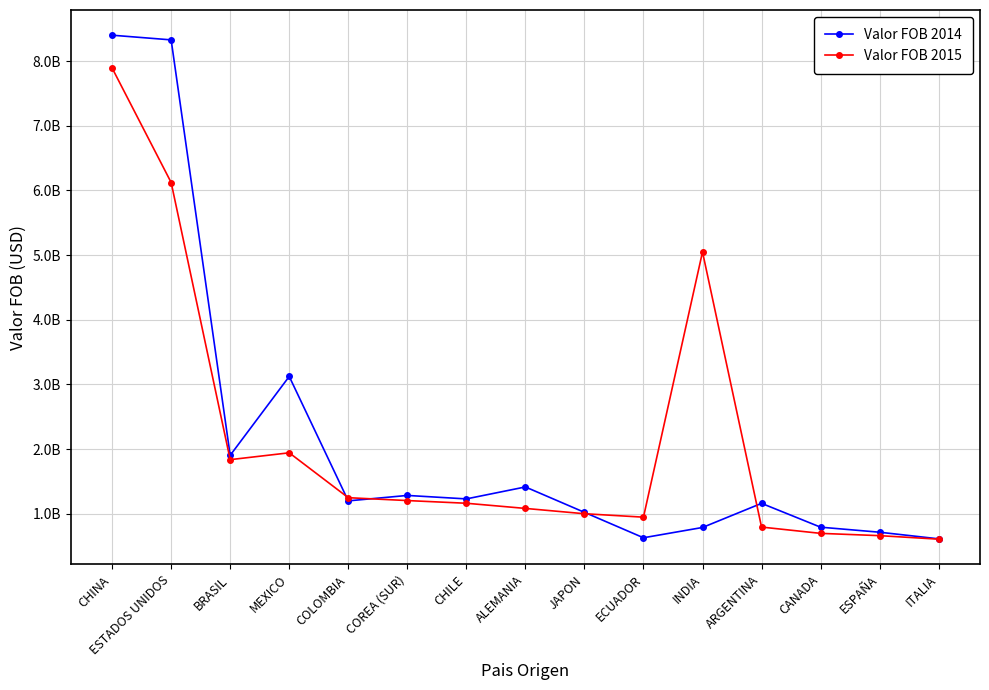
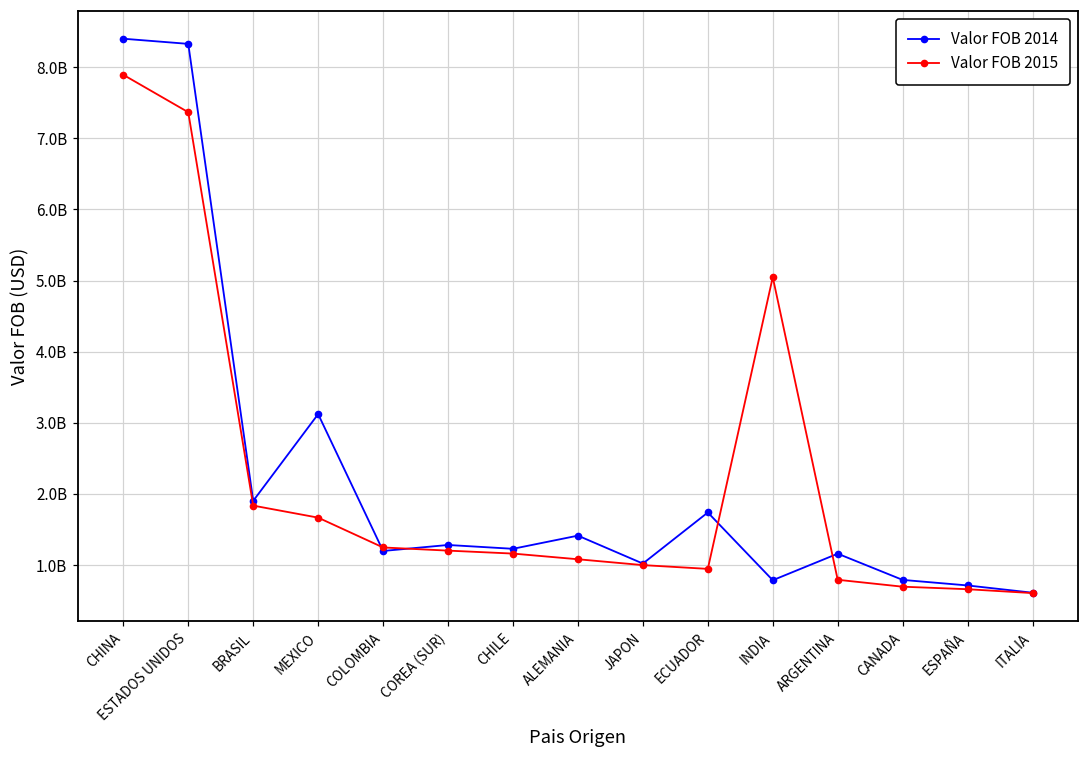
Valor FOB 2015, ESTADOS UNIDOS: 6100000000 -> 7400000000
Valor FOB 2015, MEXICO: 1900000000 -> 1700000000
Valor FOB 2014, ECUADOR: 600000000 -> 1700000000
